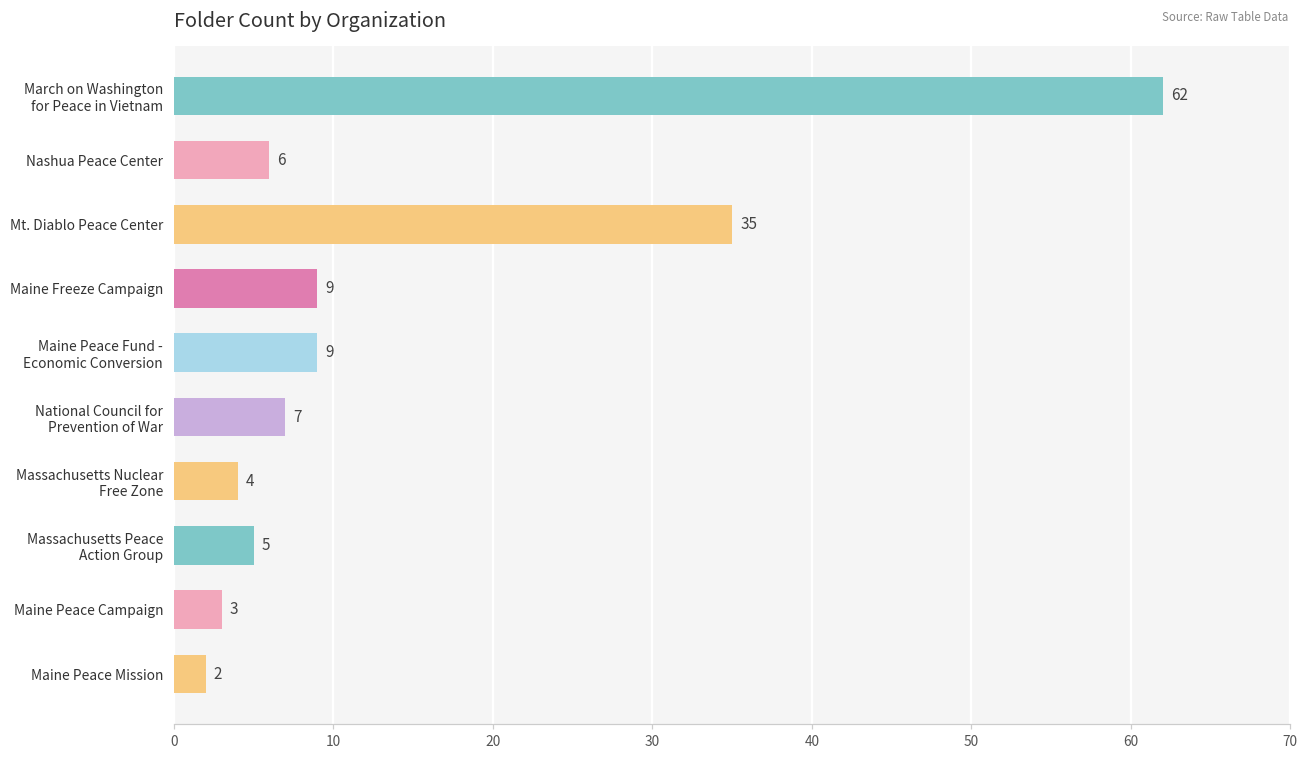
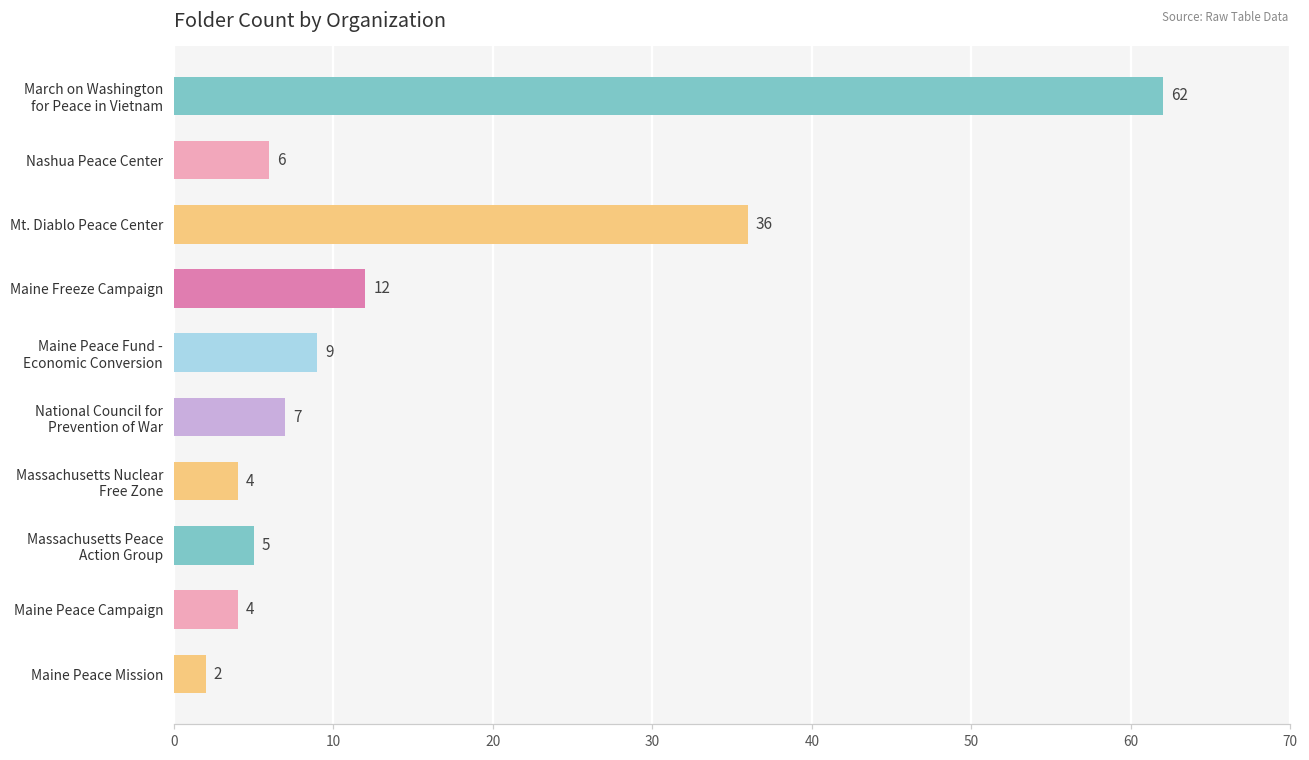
Mt. Diablo Peace Center: 35 -> 36
Maine Freeze Campaign: 9 -> 12
Maine Peace Campaign: 3 -> 4
